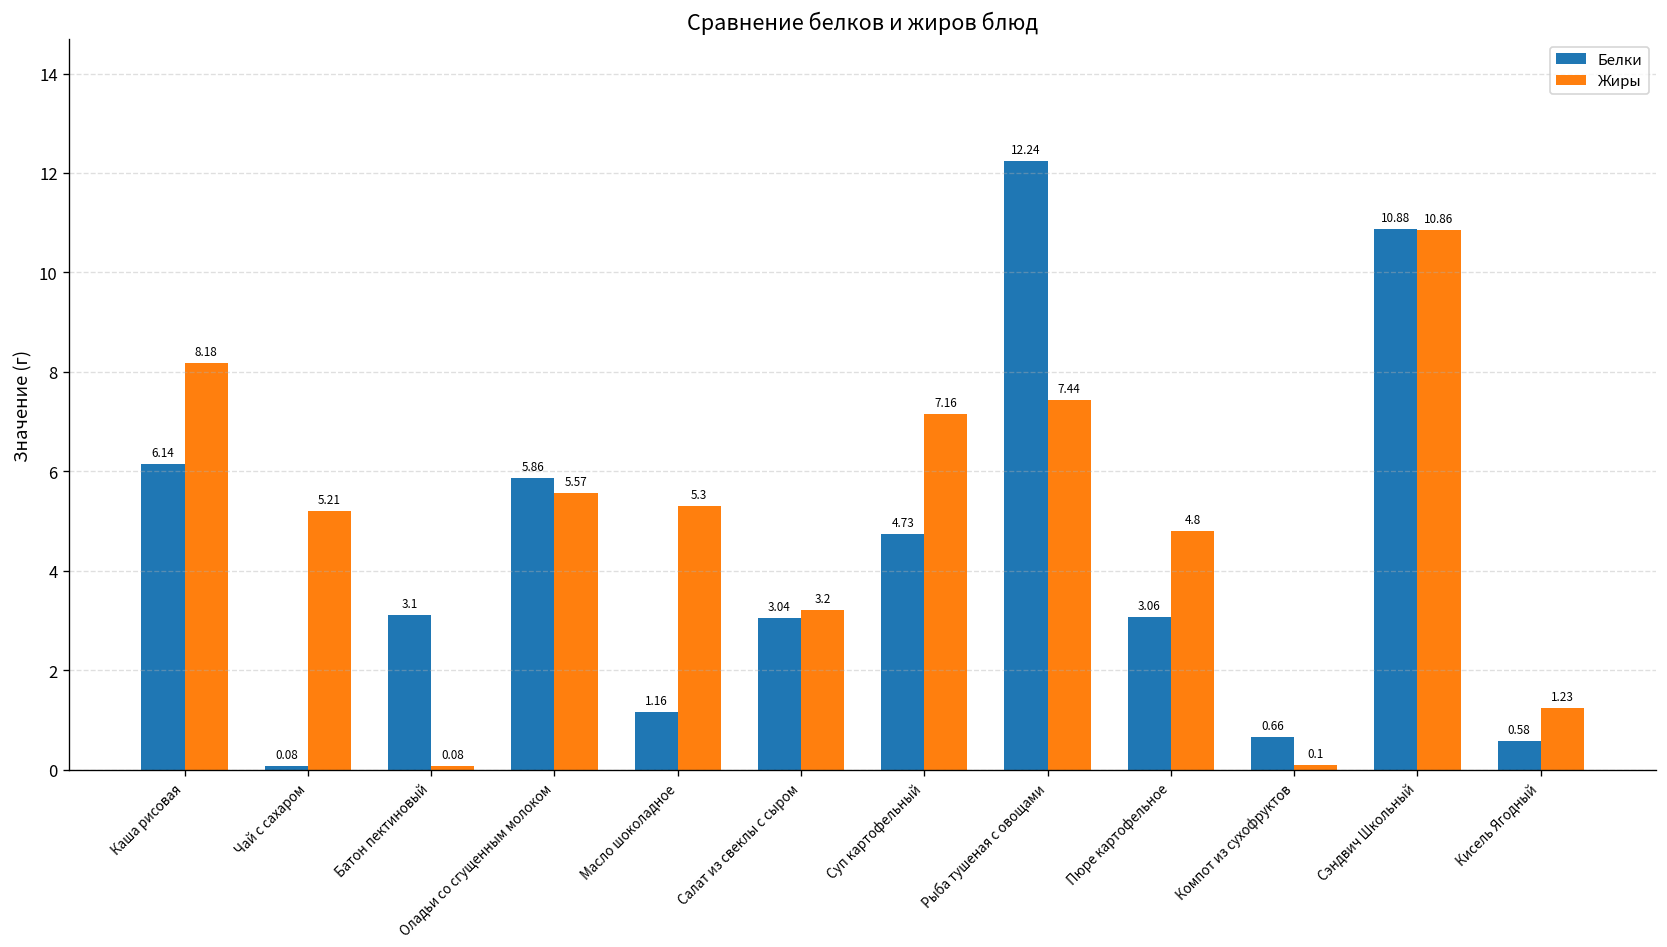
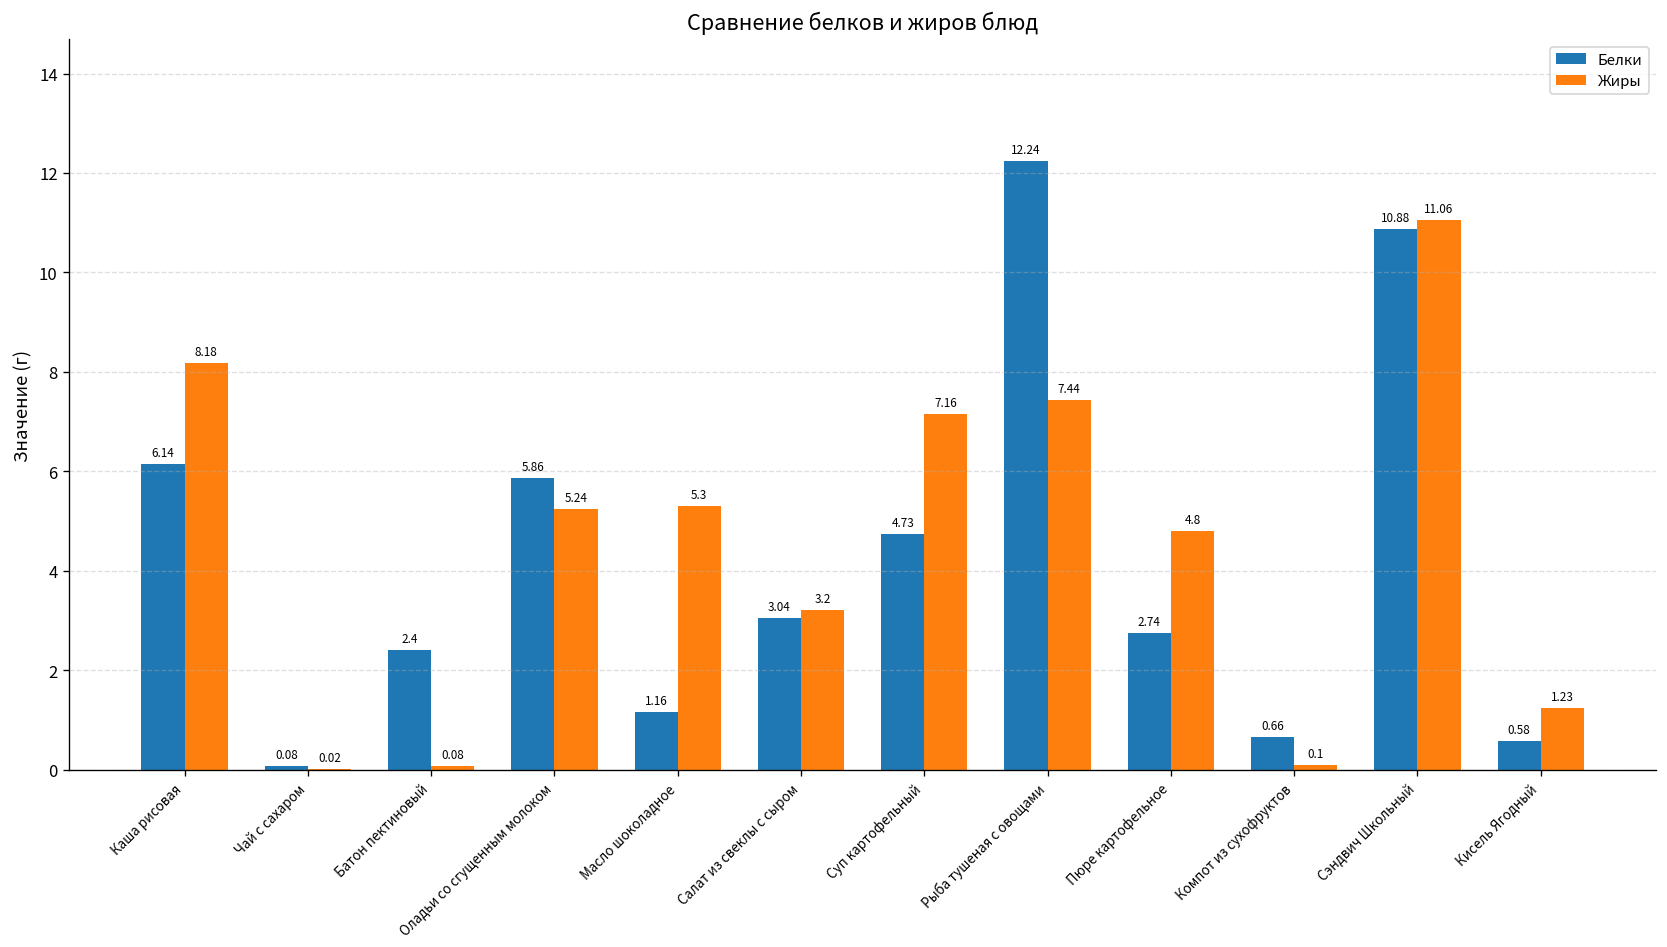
Жиры, Чай с сахаром: 5.21 -> 0.02
Белки, Батон пектиновый: 3.1 -> 2.4
Жиры, Оладьи со сгущенным молоком: 5.57 -> 5.24
Белки, Пюре картофельное: 3.06 -> 2.74
Жиры, Сэндвич Школьный: 10.86 -> 11.06
